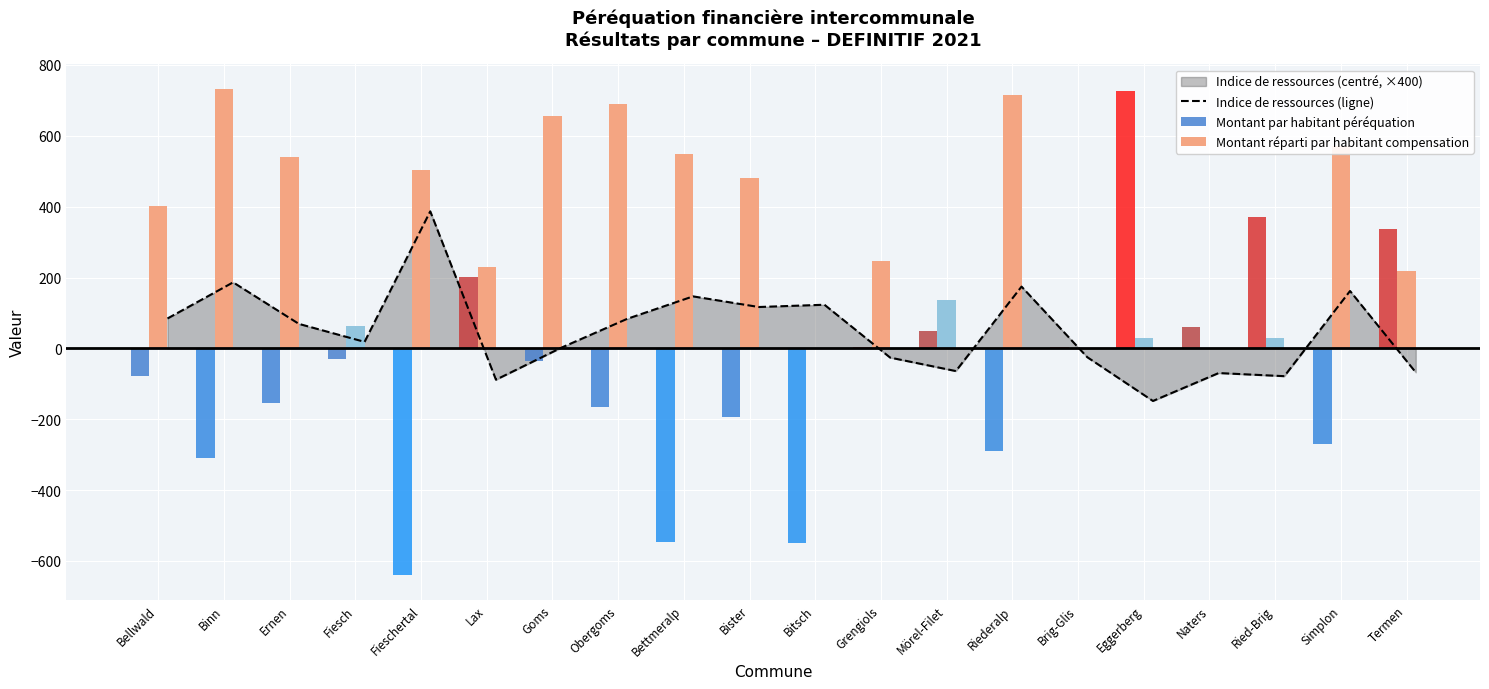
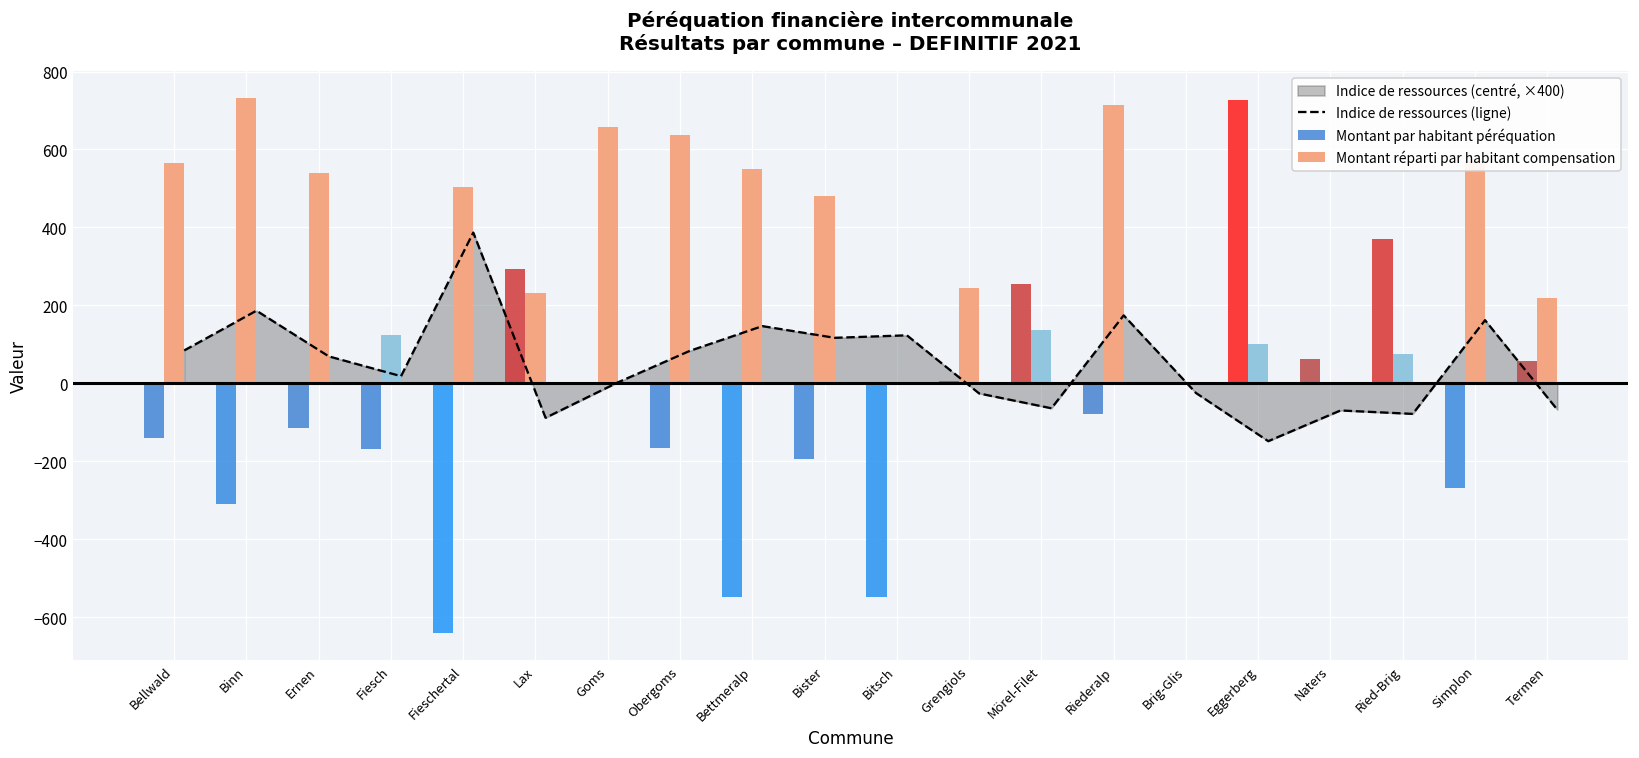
Montant par habitant péréquation, Bellwald: -80 -> -140
Montant réparti par habitant compensation, Bellwald: 400 -> 570
Montant par habitant péréquation, Ernen: -150 -> -110
Montant par habitant péréquation, Fiesch: -30 -> -170
Montant réparti par habitant compensation, Fiesch: 60 -> 120
Montant par habitant péréquation, Lax: 200 -> 290
Montant par habitant péréquation, Goms: -40 -> 0
Montant réparti par habitant compensation, Obergoms: 690 -> 640
Montant par habitant péréquation, Mörel-Filet: 50 -> 250
Montant par habitant péréquation, Riederalp: -290 -> -80
Montant réparti par habitant compensation, Eggerberg: 30 -> 100
Montant réparti par habitant compensation, Ried-Brig: 30 -> 80
Montant par habitant péréquation, Termen: 340 -> 60
